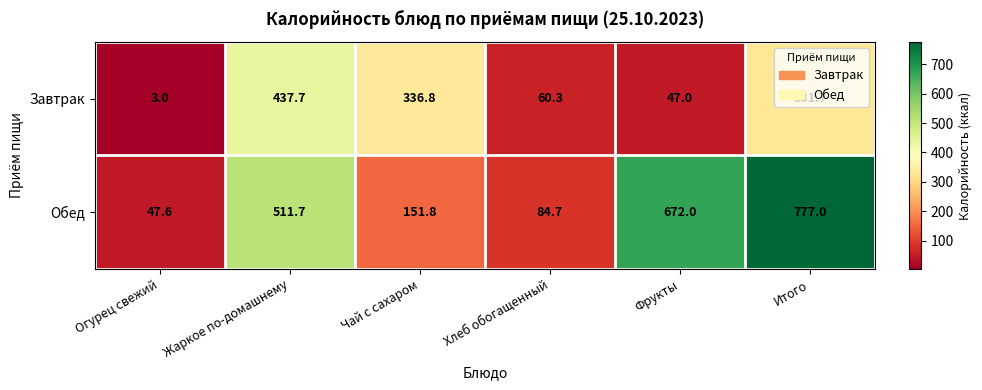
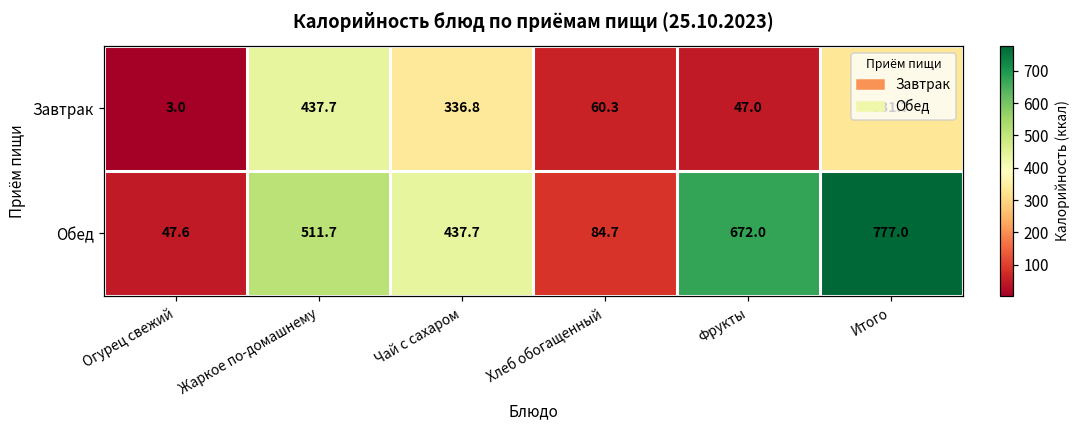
Обед, Чай с сахаром: 151.8 -> 437.7
